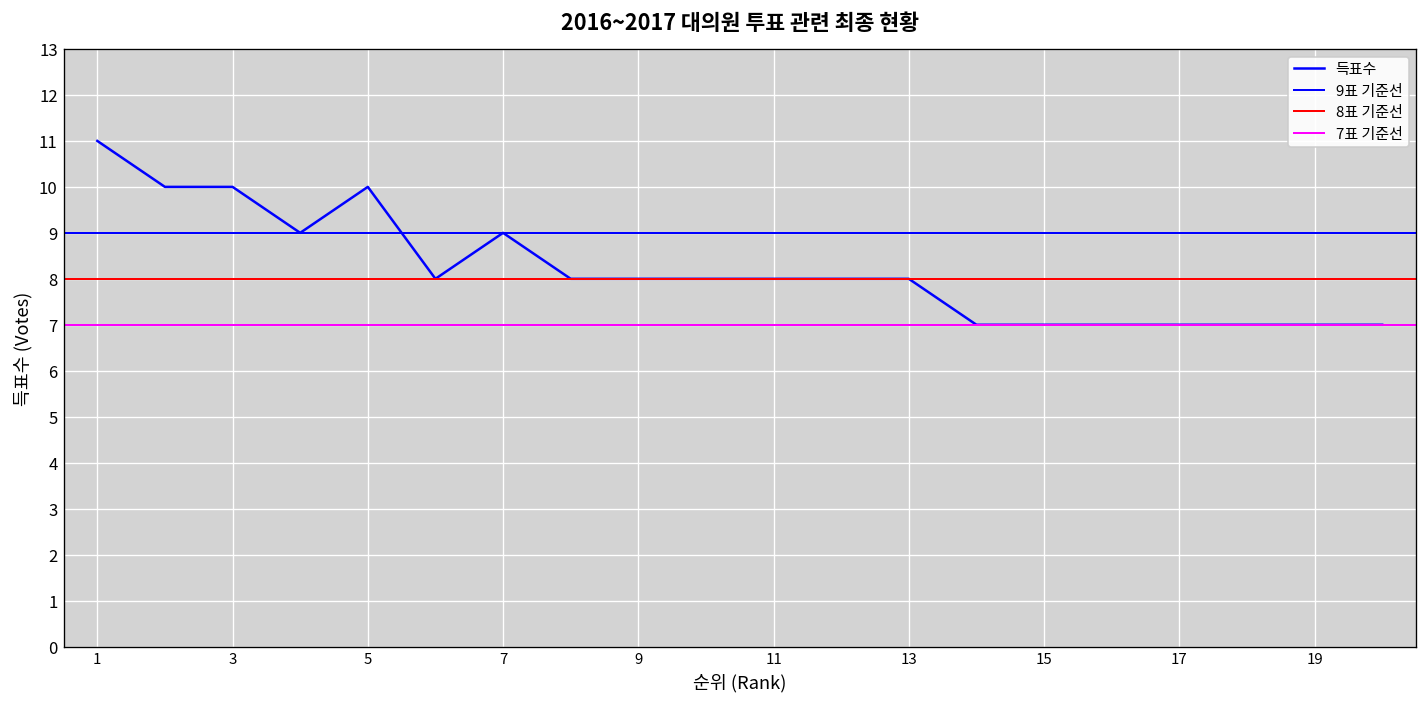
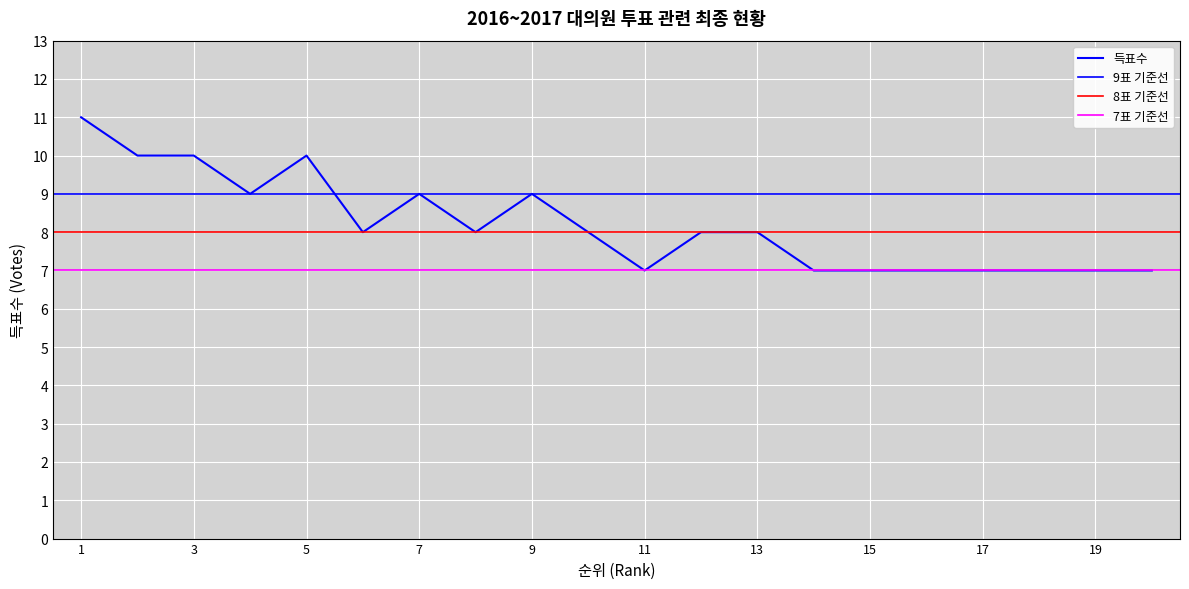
9: 8 -> 9
11: 8 -> 7
